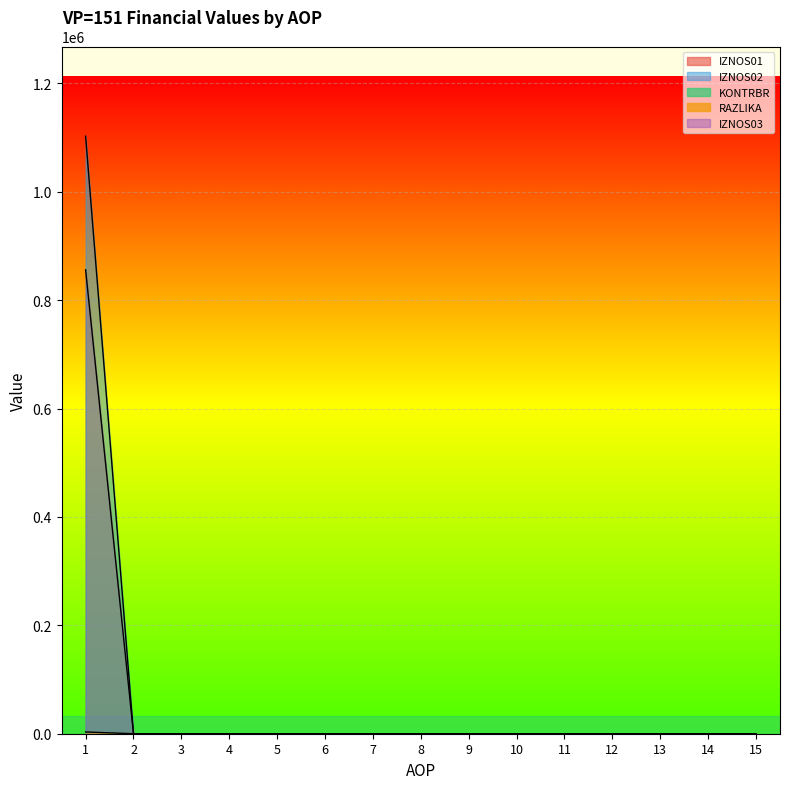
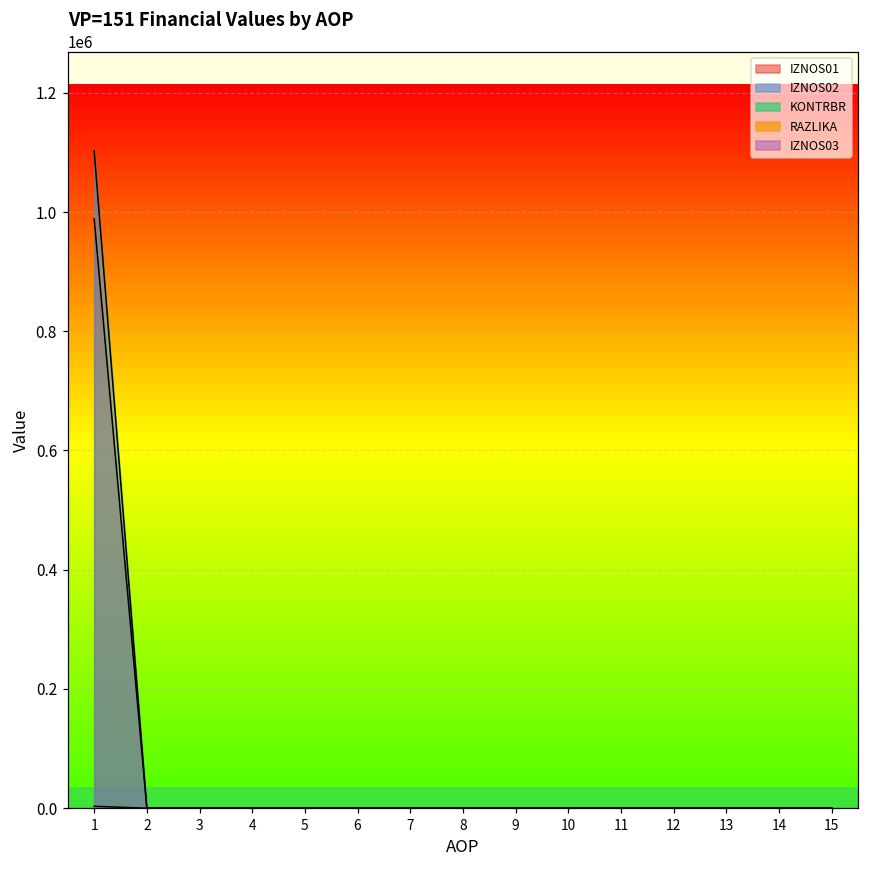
IZNOS01, 1: 860000 -> 990000
